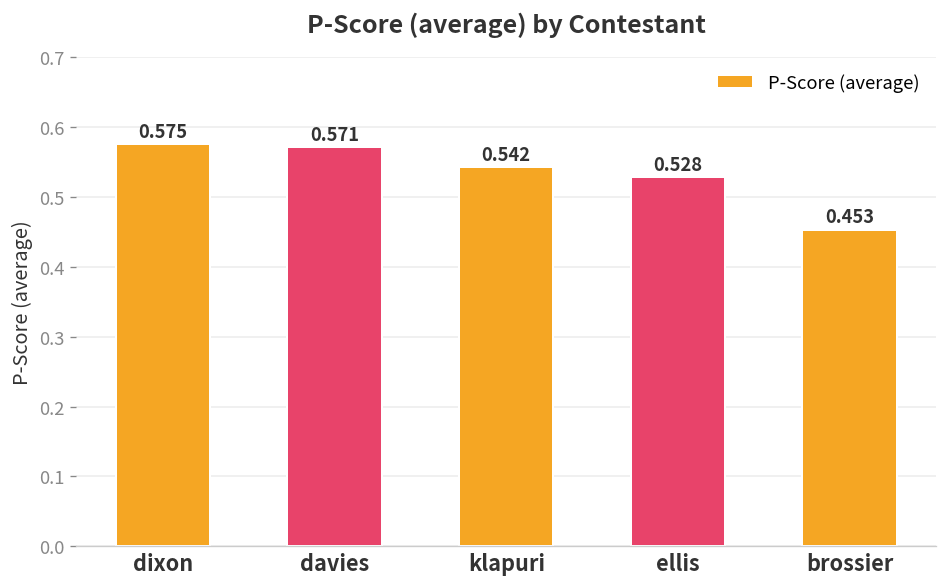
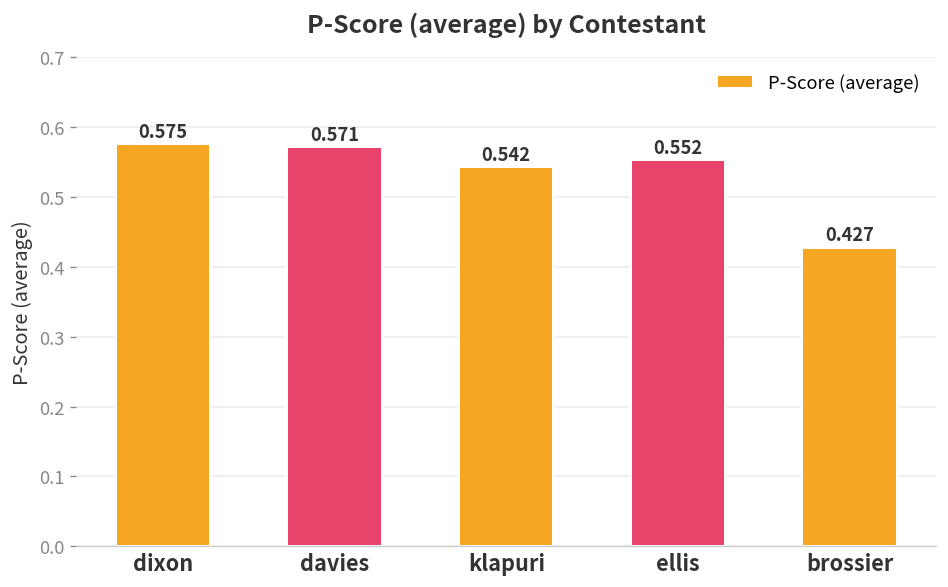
ellis: 0.528 -> 0.552
brossier: 0.453 -> 0.427
